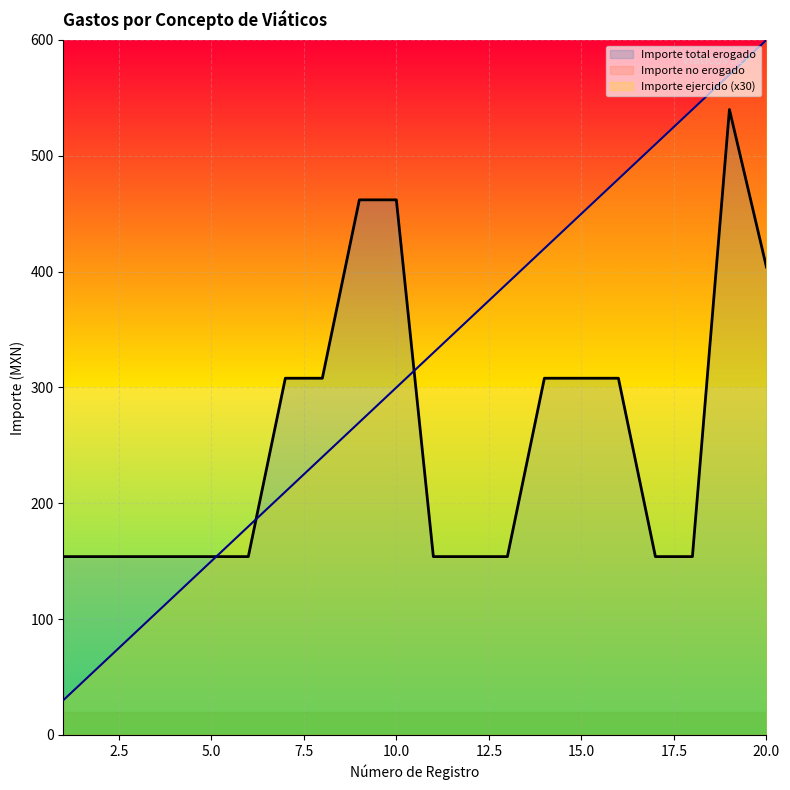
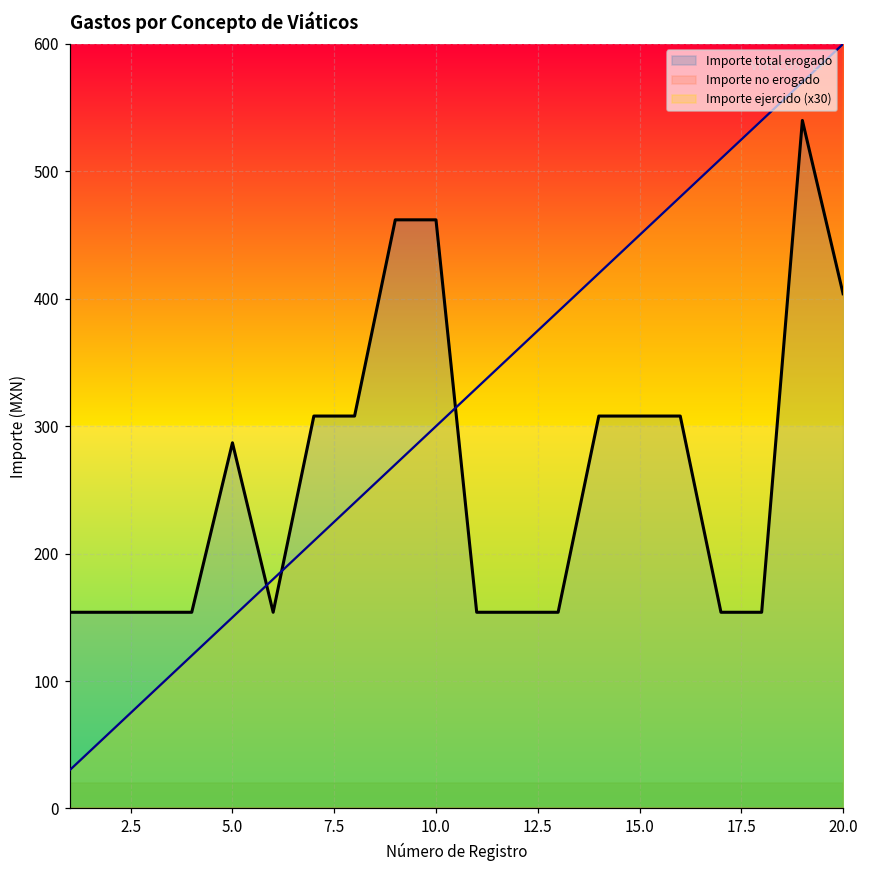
Importe total erogado, 5.0: 154 -> 287
